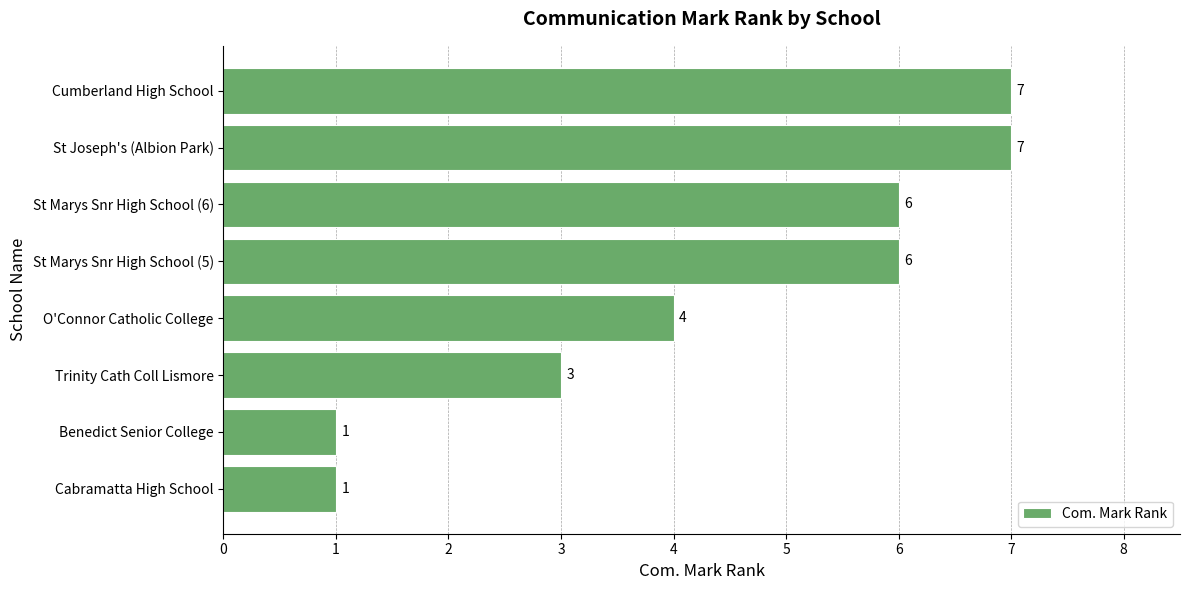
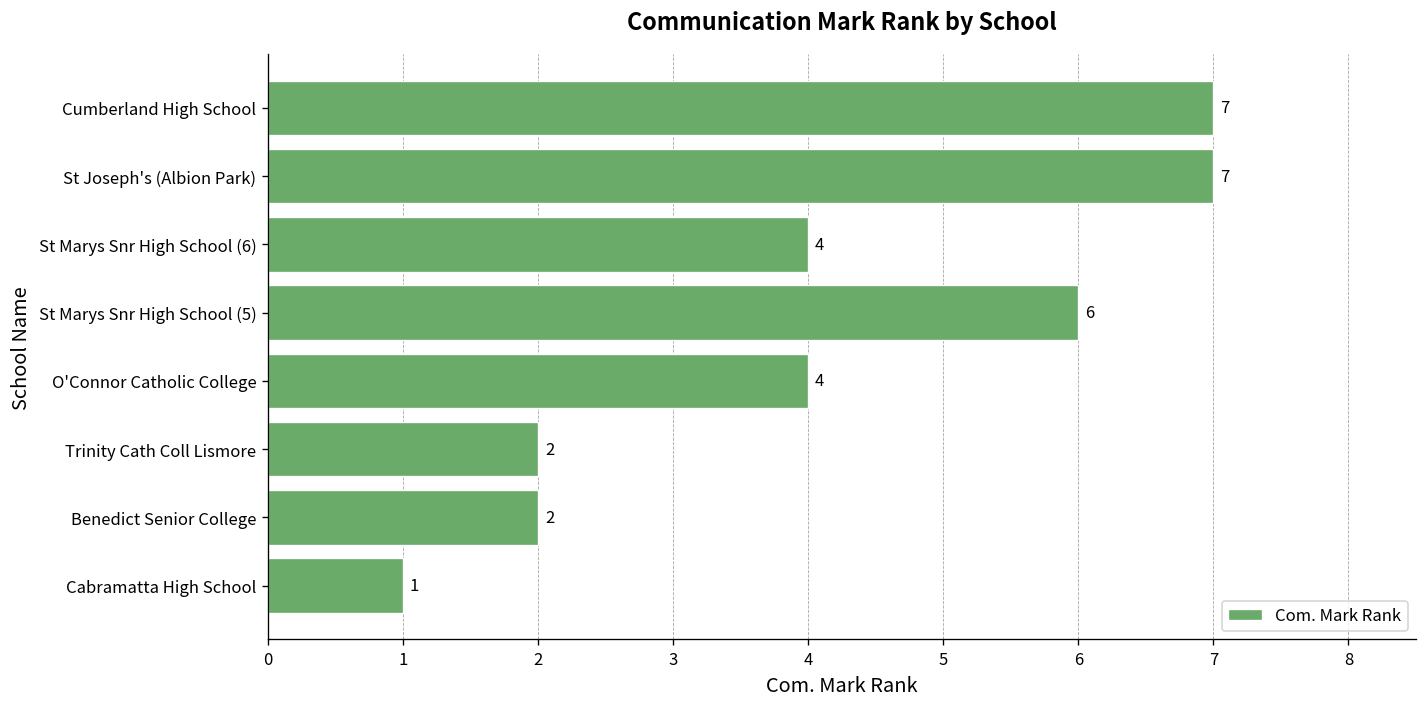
St Marys Snr High School (6): 6 -> 4
Trinity Cath Coll Lismore: 3 -> 2
Benedict Senior College: 1 -> 2
